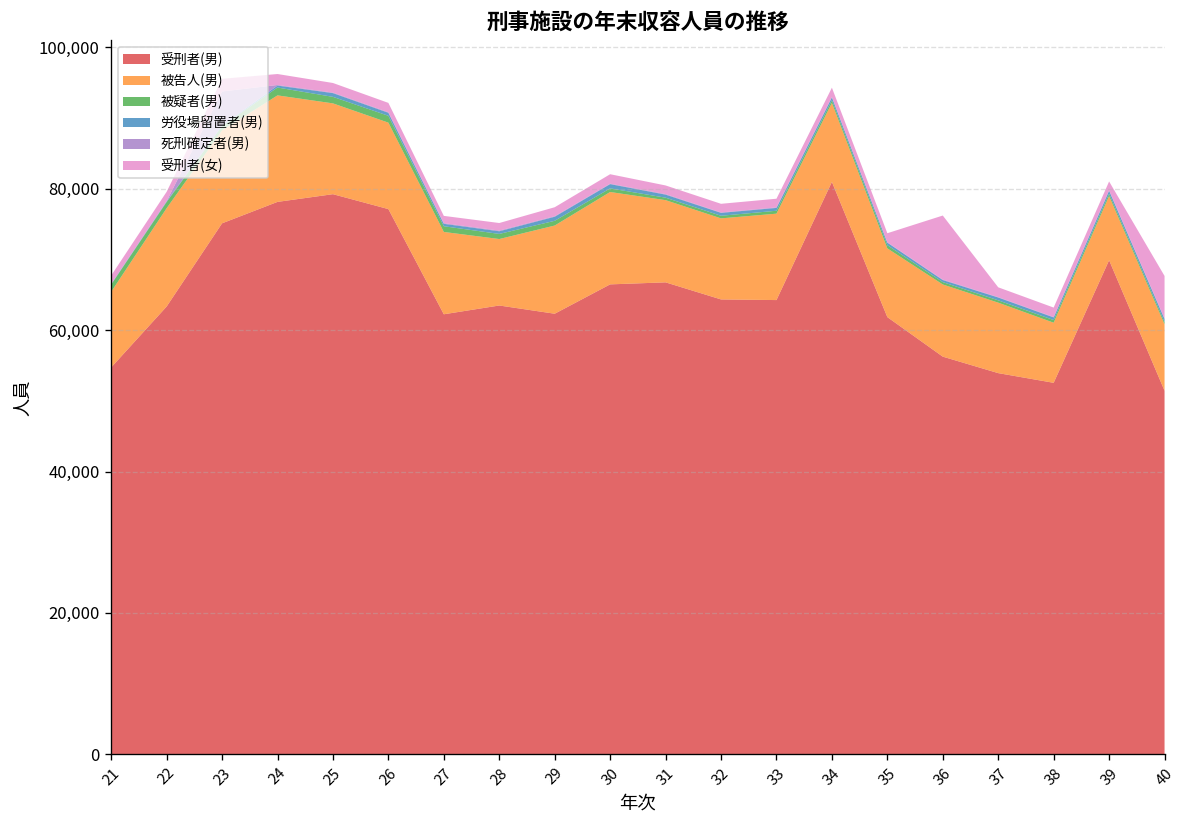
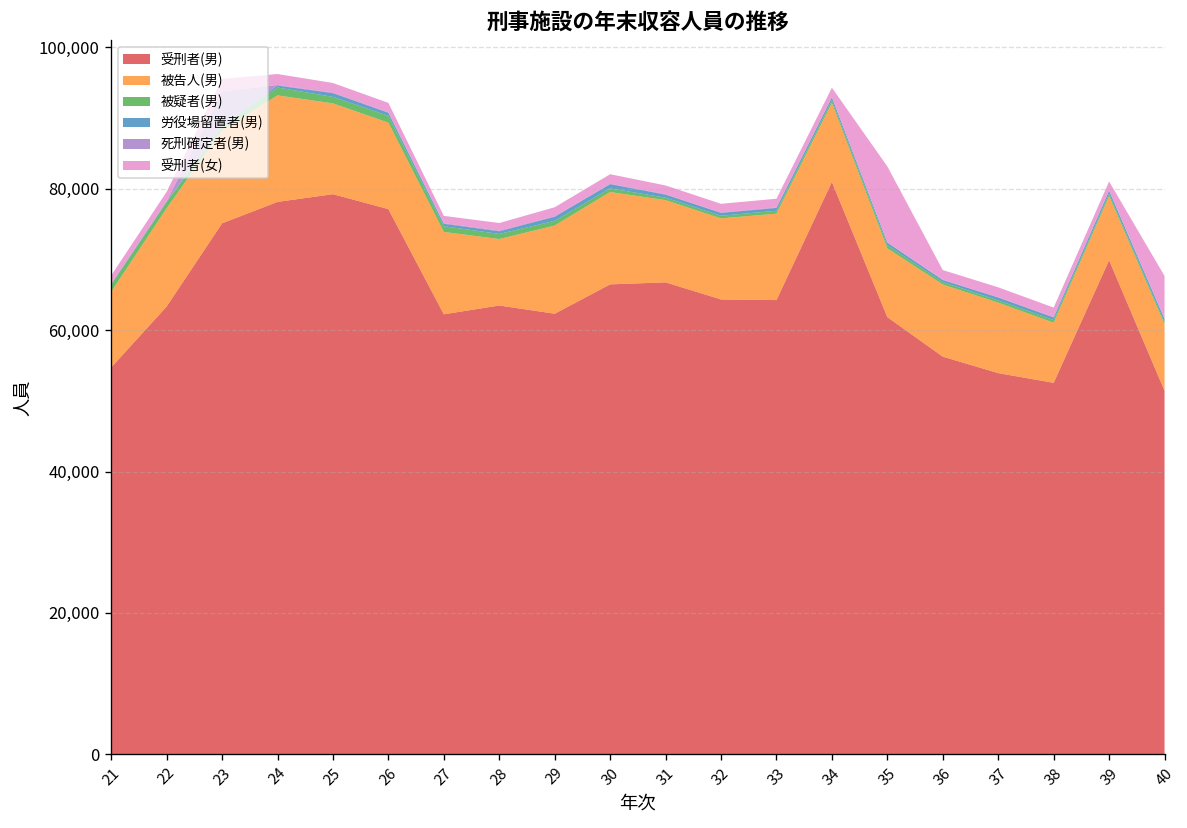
受刑者(女), 35: 1,000 -> 11,000
受刑者(女), 36: 9,000 -> 1,000
